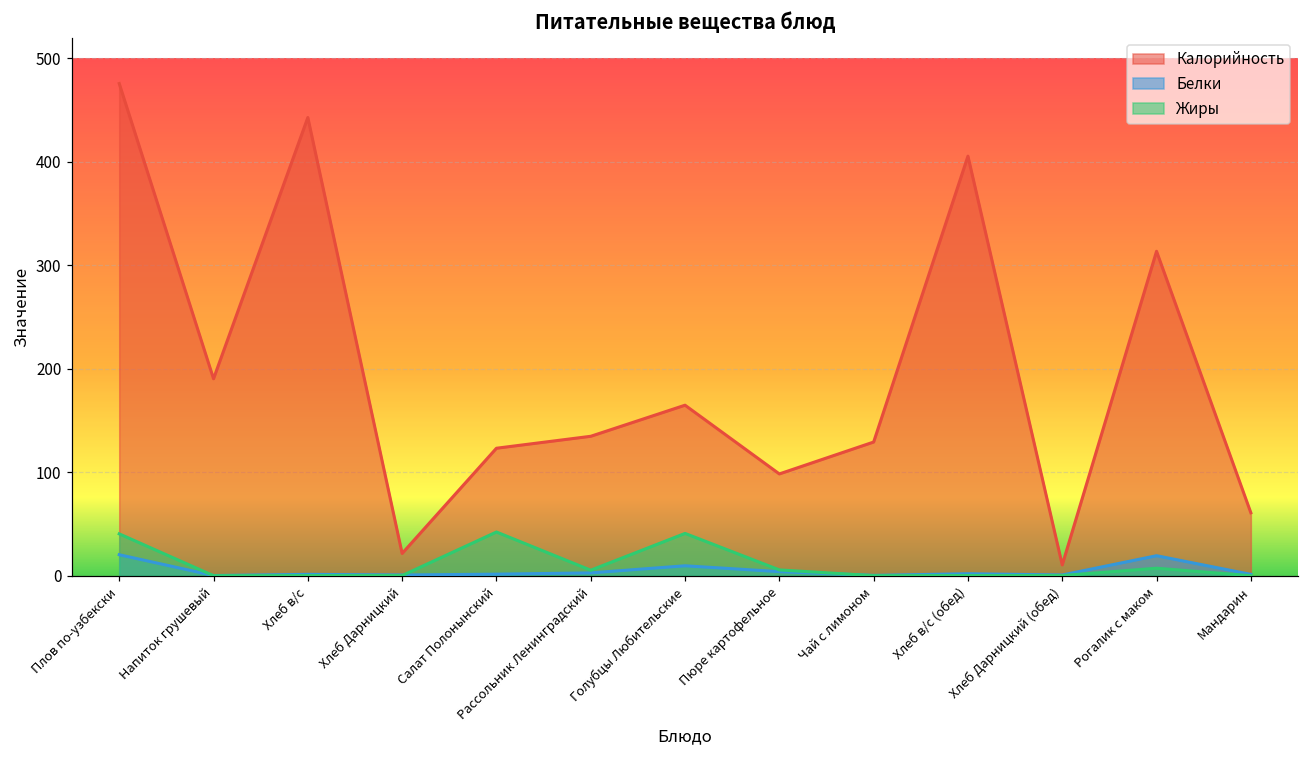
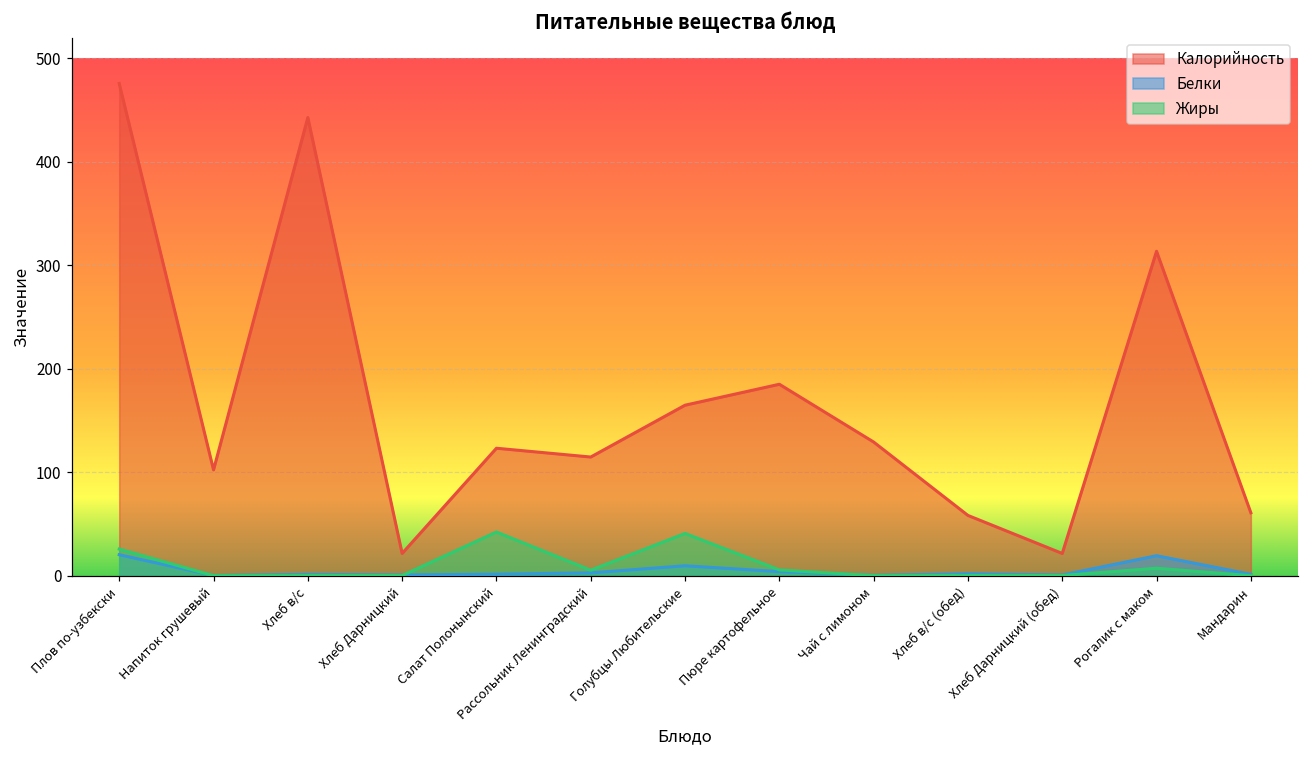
Жиры, Плов по-узбекски: 40 -> 30
Калорийность, Напиток грушевый: 190 -> 100
Калорийность, Рассольник Ленинградский: 130 -> 110
Калорийность, Пюре картофельное: 100 -> 190
Калорийность, Хлеб в/с (обед): 410 -> 60
Калорийность, Хлеб Дарницкий (обед): 10 -> 20
